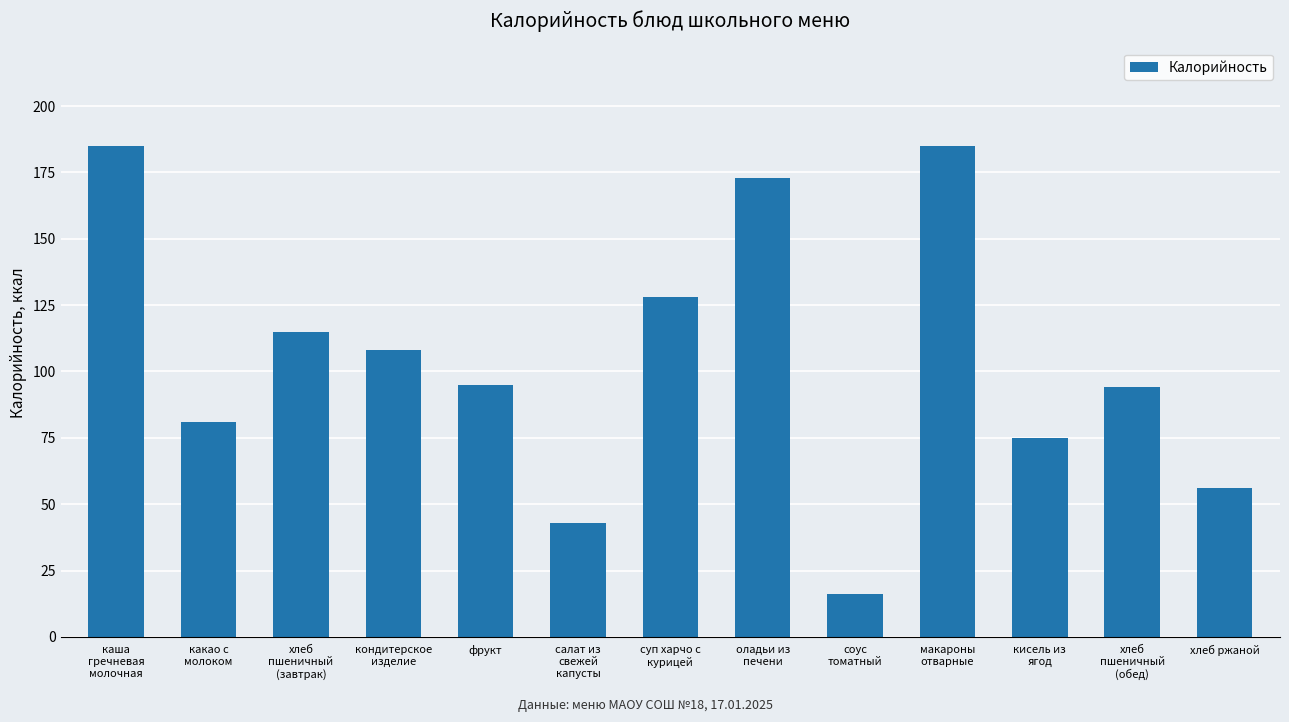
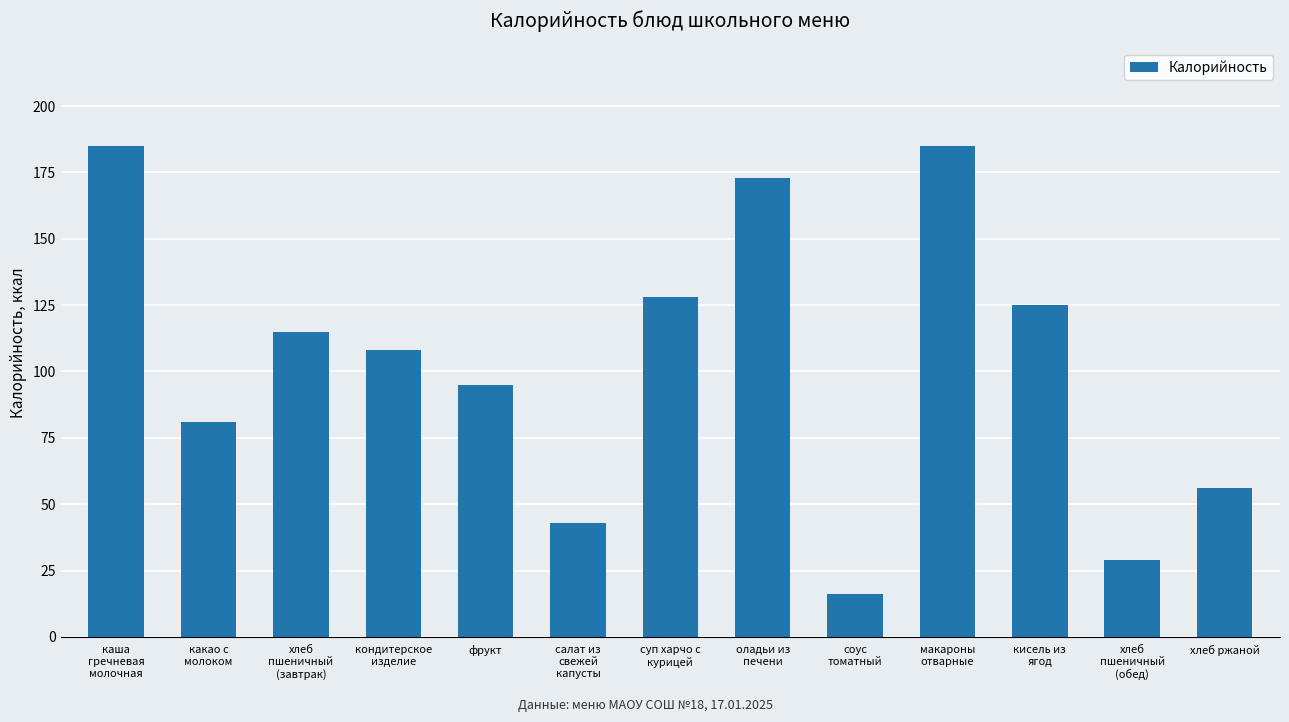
кисель из ягод: 75 -> 125
хлеб пшеничный (обед): 94 -> 29
